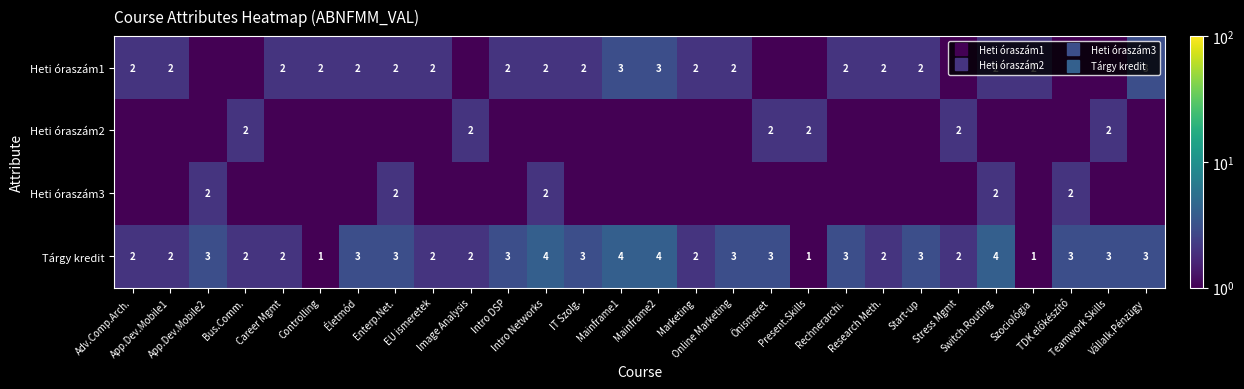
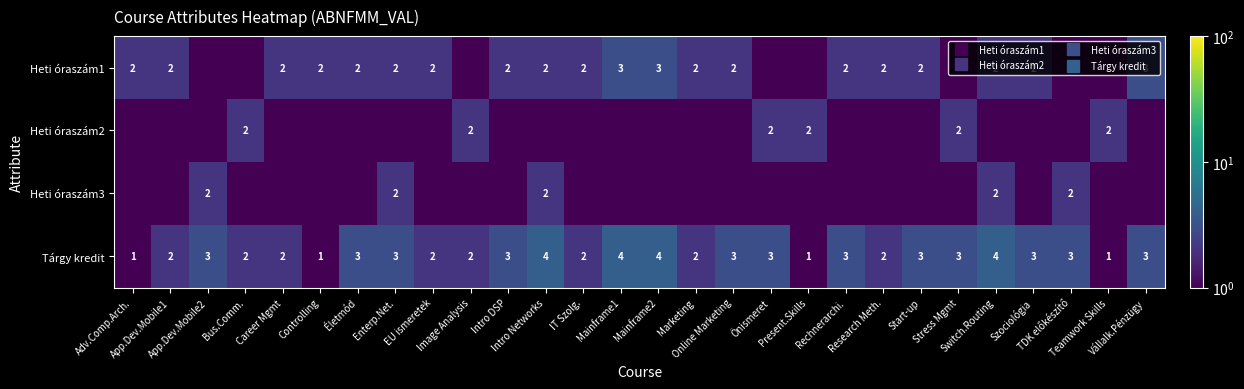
Tárgy kredit, Adv.Comp.Arch.: 2 -> 1
Tárgy kredit, IT Szolg.: 3 -> 2
Tárgy kredit, Stress Mgmt: 2 -> 3
Tárgy kredit, Szociológia: 1 -> 3
Tárgy kredit, Teamwork Skills: 3 -> 1
